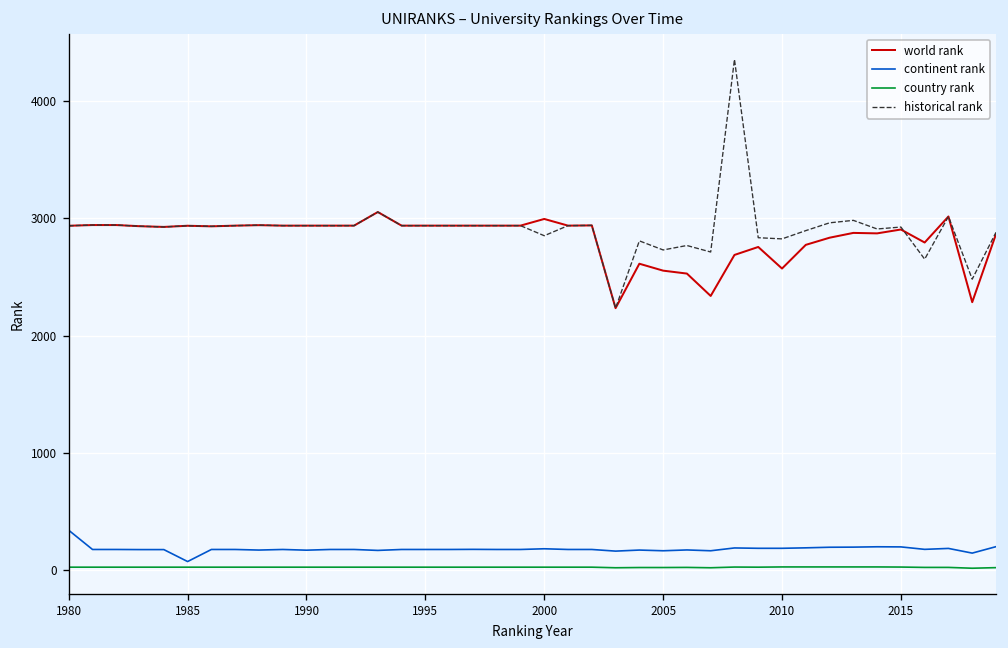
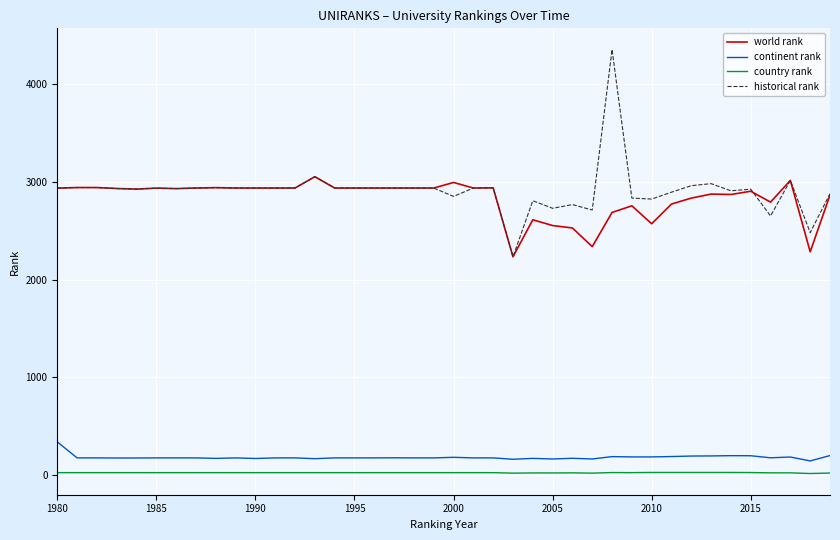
continent rank, 1985: 100 -> 200
